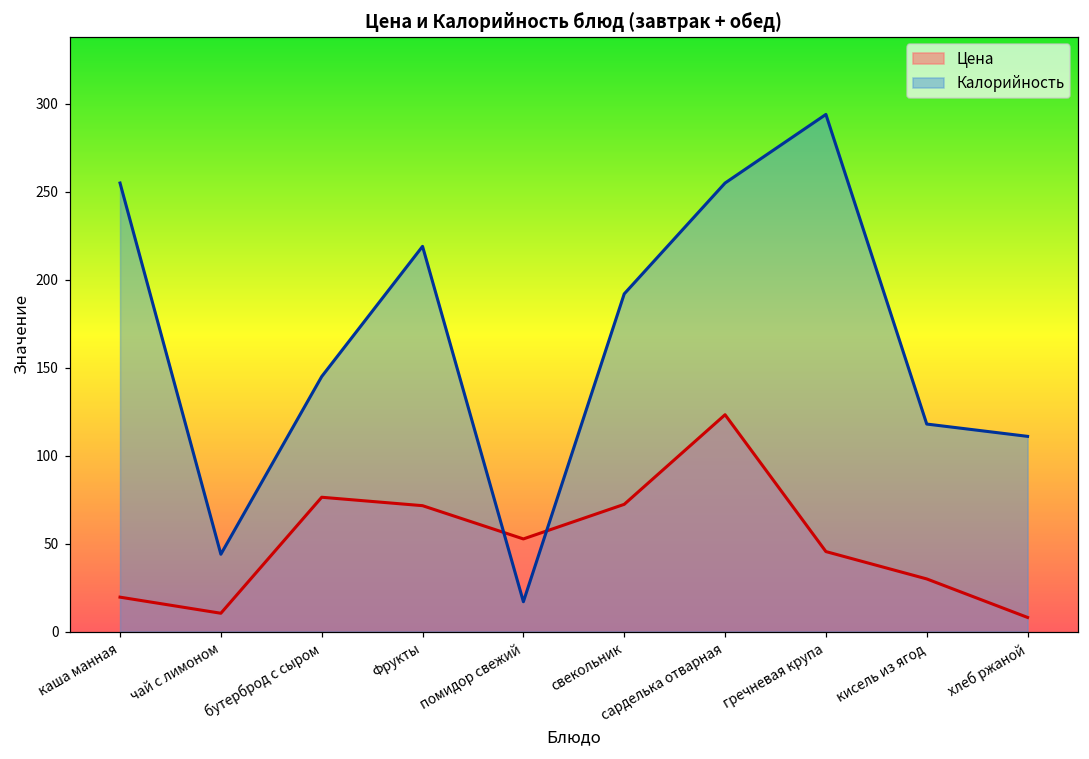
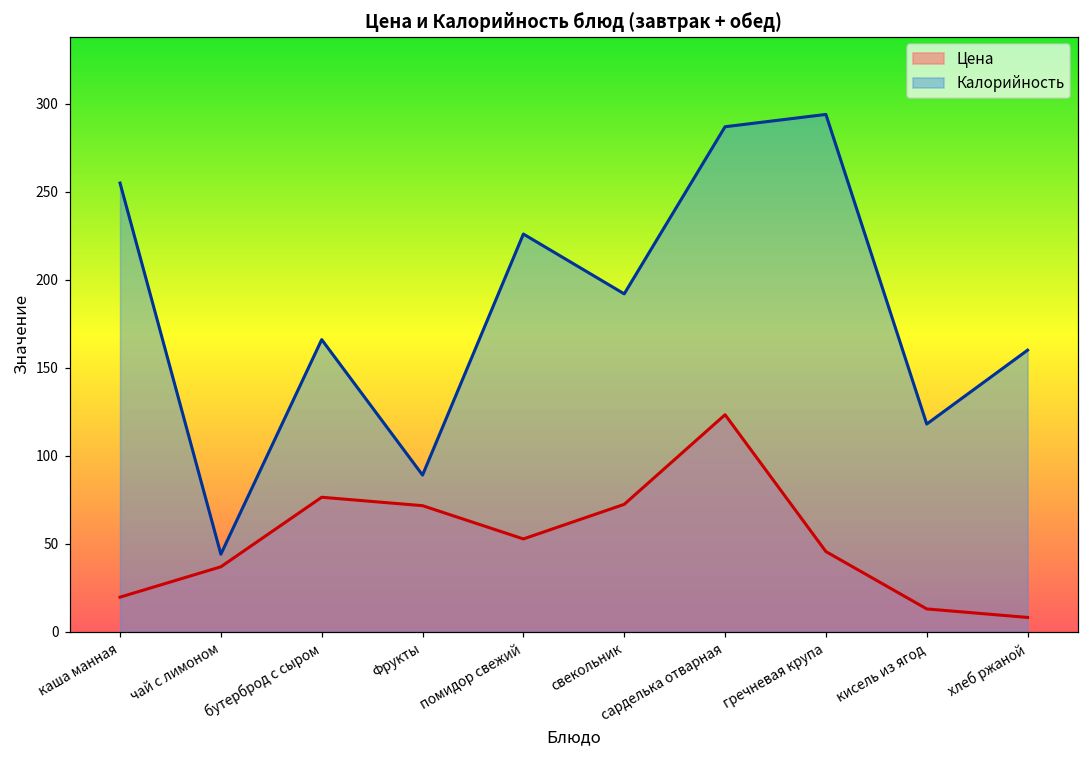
Цена, чай с лимоном: 10 -> 37
Калорийность, бутерброд с сыром: 145 -> 166
Калорийность, Фрукты: 219 -> 89
Калорийность, помидор свежий: 17 -> 226
Калорийность, сарделька отварная: 255 -> 287
Цена, кисель из ягод: 30 -> 13
Калорийность, хлеб ржаной: 111 -> 160
